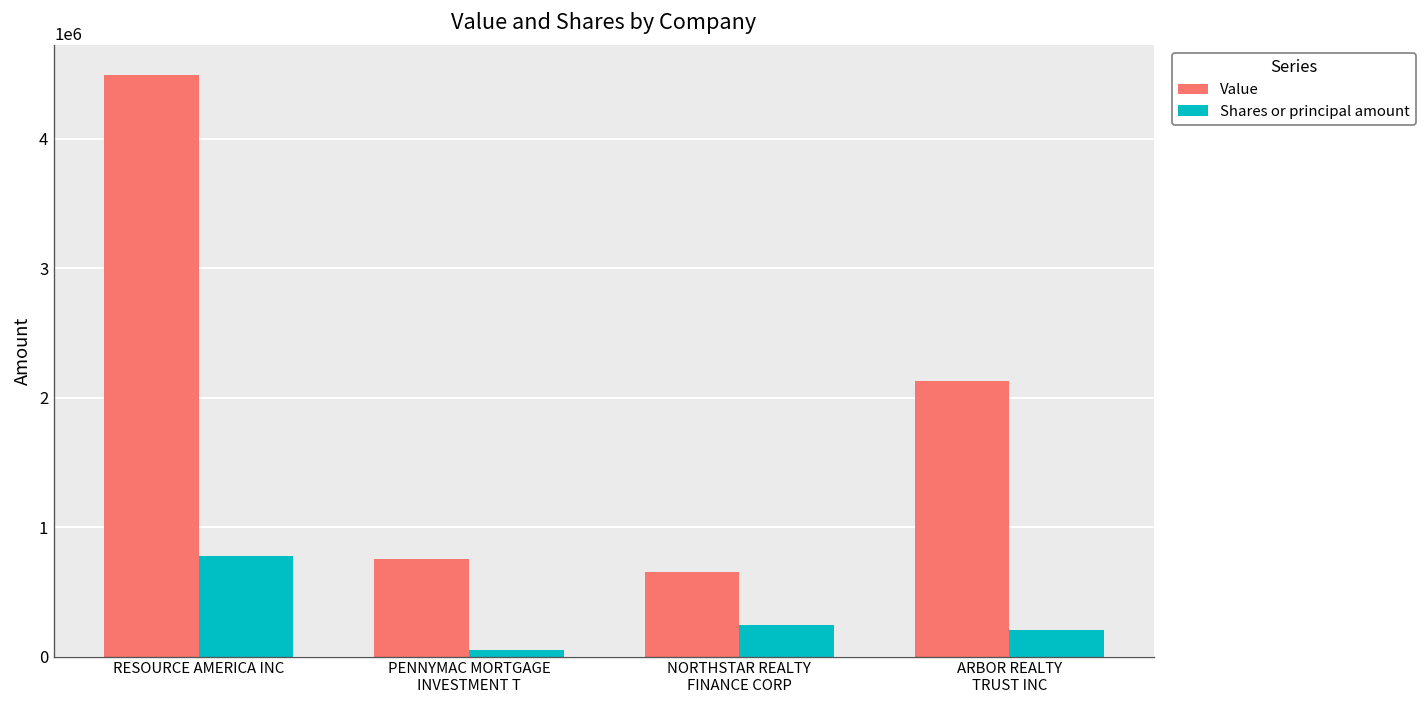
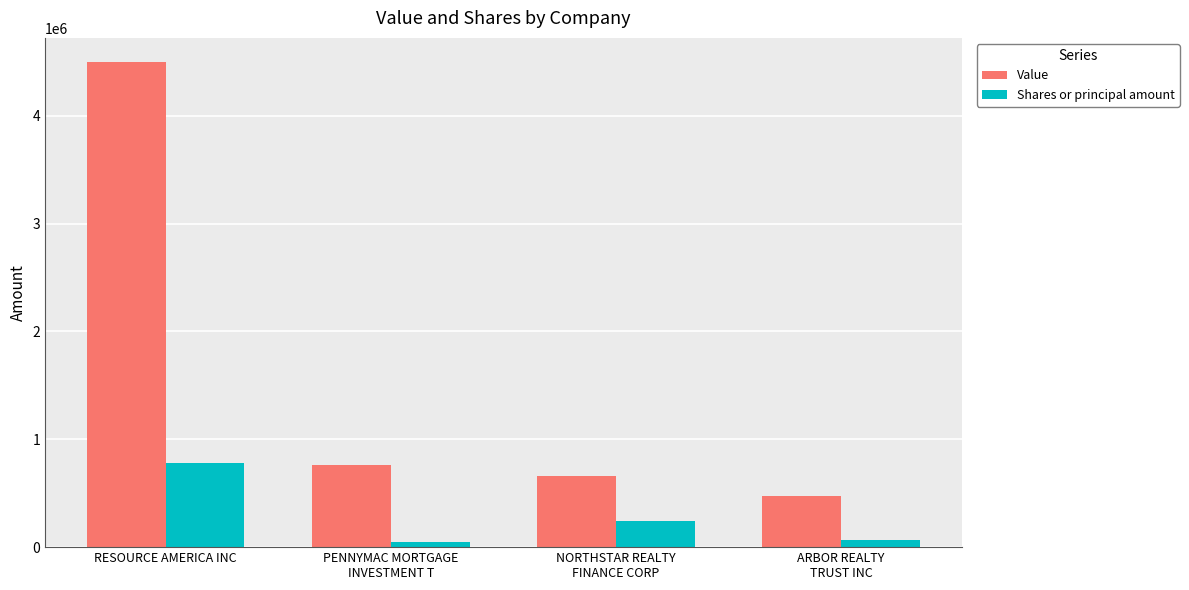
Value, ARBOR REALTY TRUST INC: 2130000 -> 470000
Shares or principal amount, ARBOR REALTY TRUST INC: 210000 -> 70000
